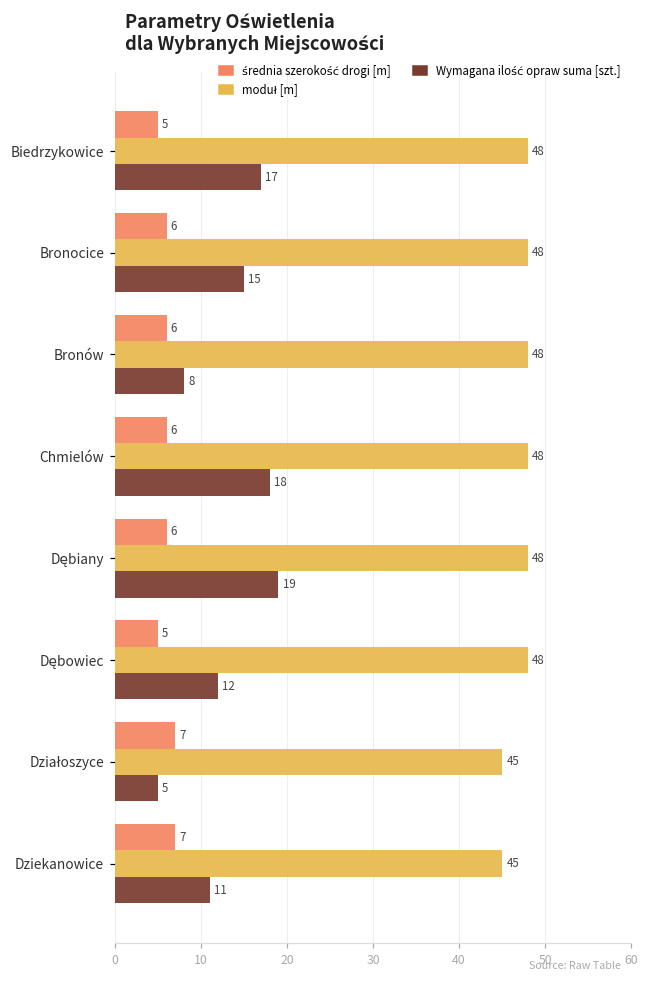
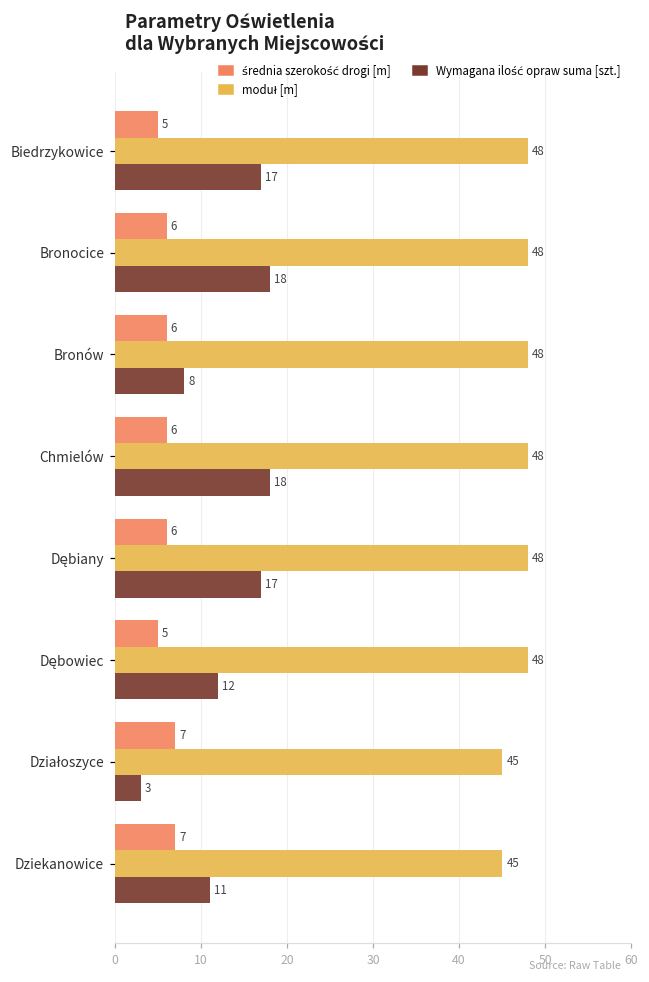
Wymagana ilość opraw suma [szt.], Bronocice: 15 -> 18
Wymagana ilość opraw suma [szt.], Dębiany: 19 -> 17
Wymagana ilość opraw suma [szt.], Działoszyce: 5 -> 3
